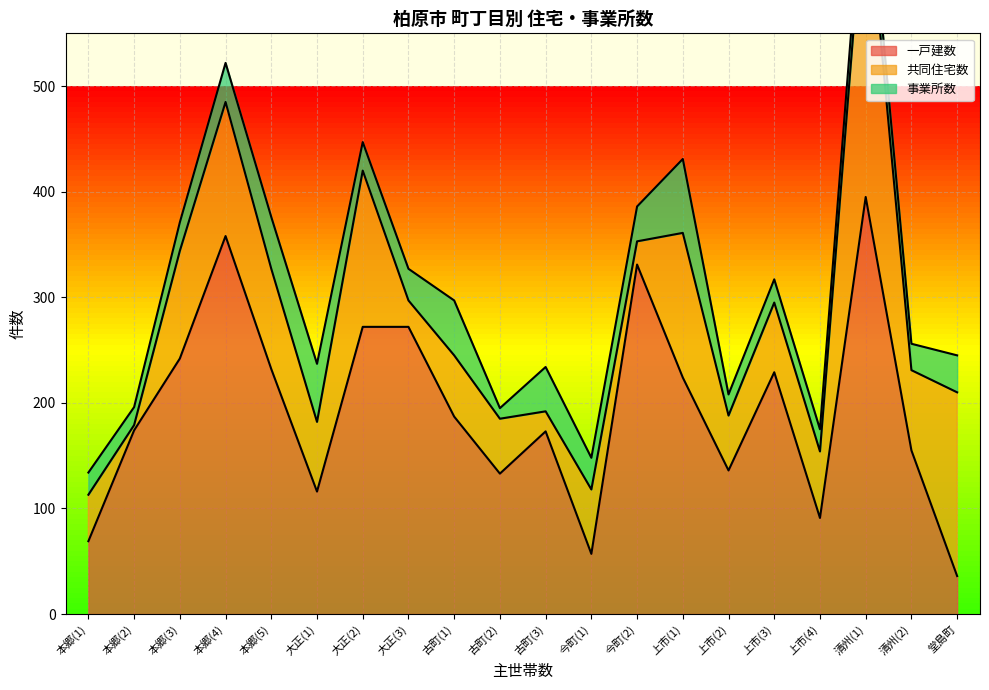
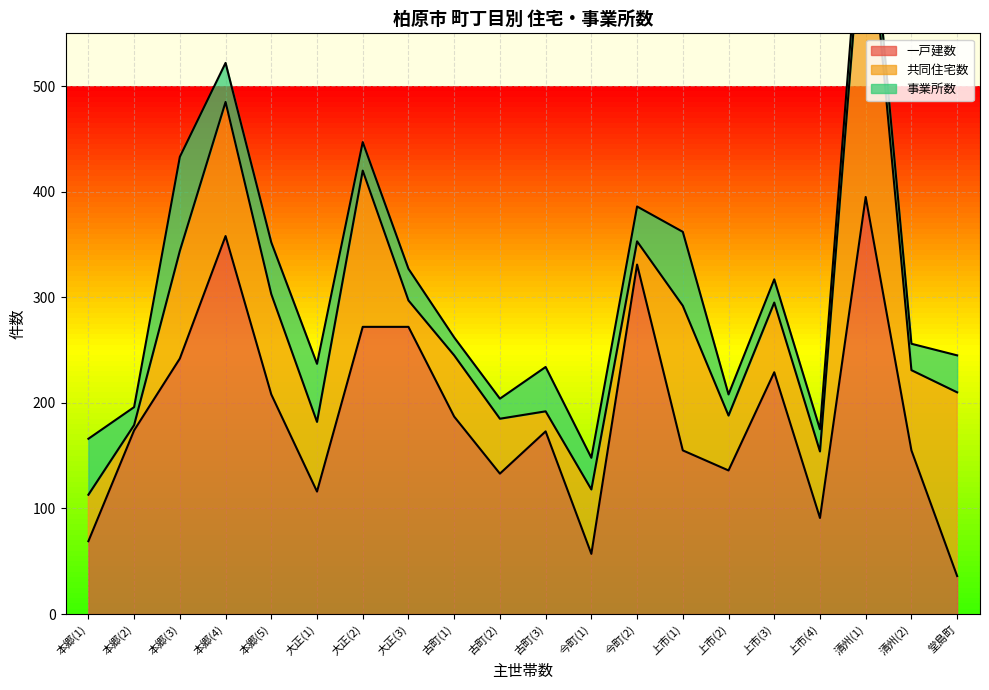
事業所数, 本郷(1): 21 -> 53
事業所数, 本郷(3): 27 -> 89
一戸建数, 本郷(5): 232 -> 208
事業所数, 古町(1): 52 -> 17
事業所数, 古町(2): 10 -> 19
一戸建数, 上市(1): 224 -> 155
